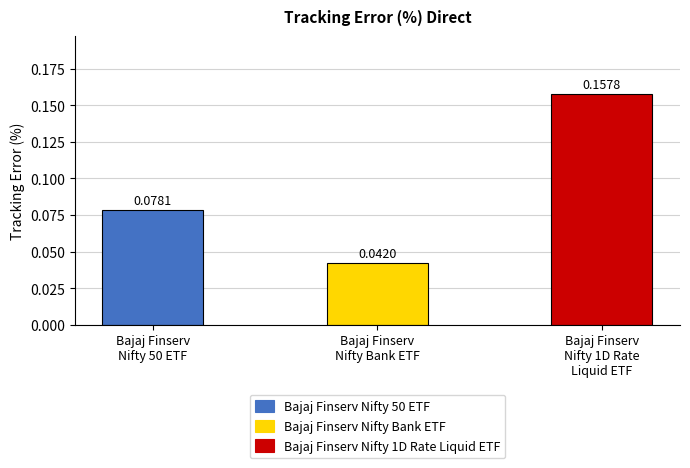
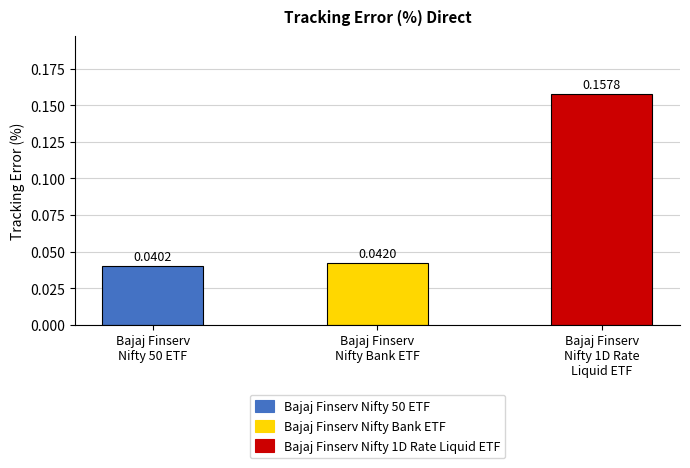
Bajaj Finserv Nifty 50 ETF: 0.0781 -> 0.0402
